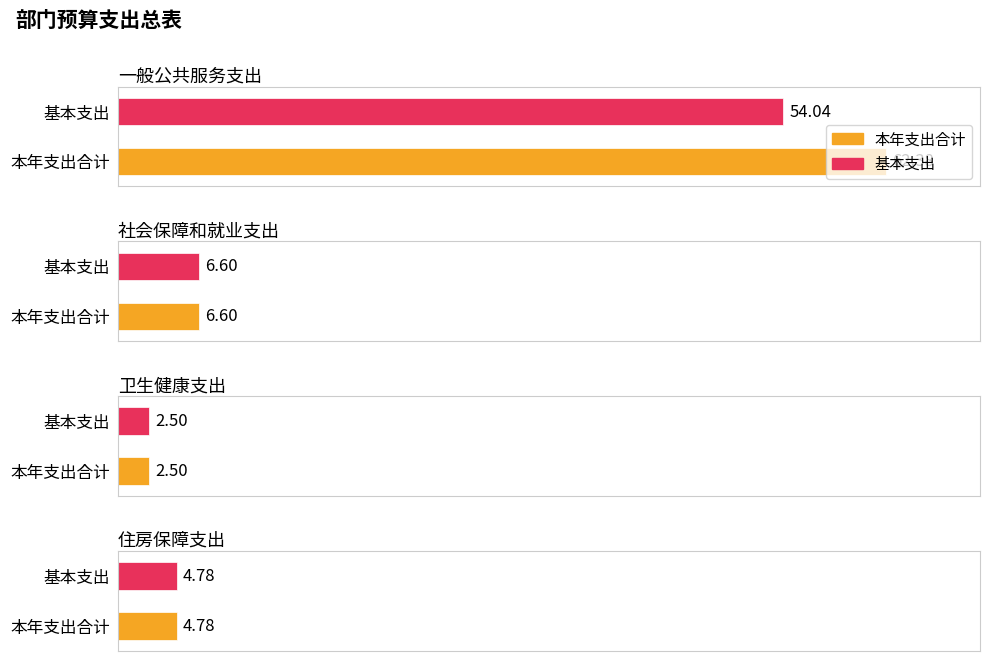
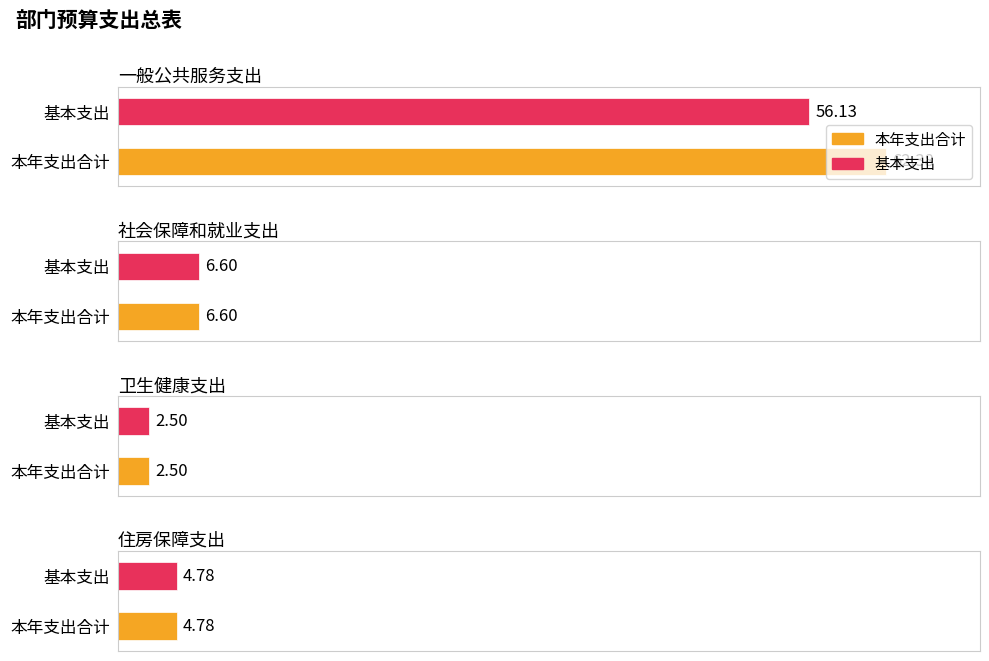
一般公共服务支出, 基本支出: 54.04 -> 56.13
